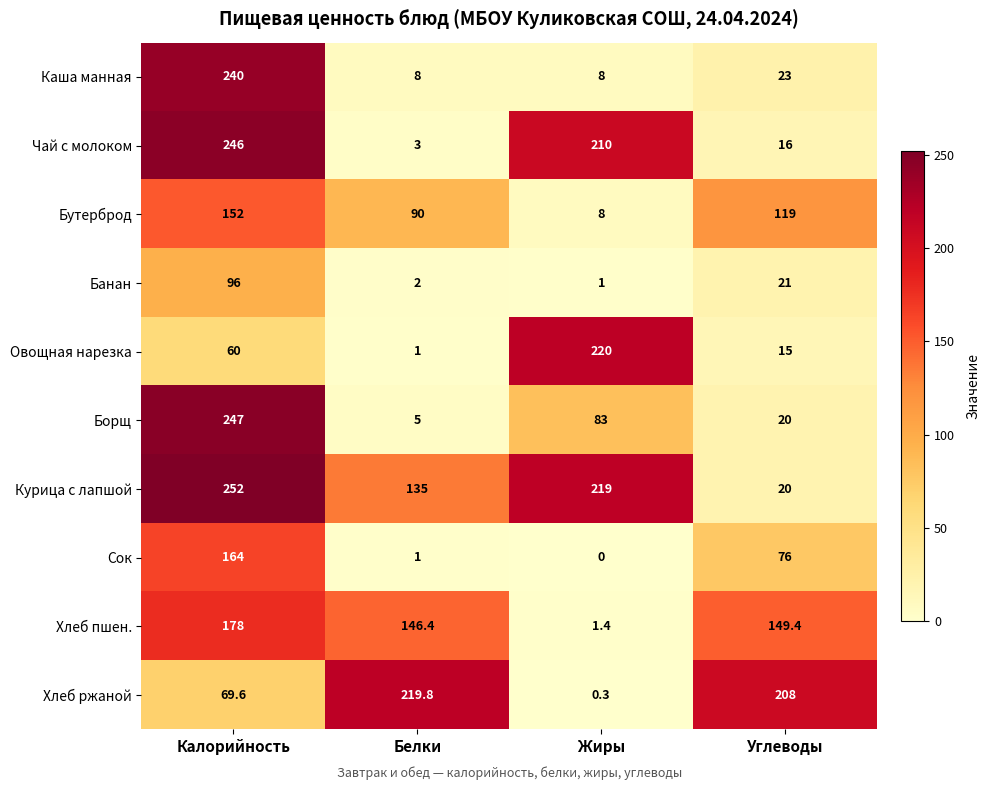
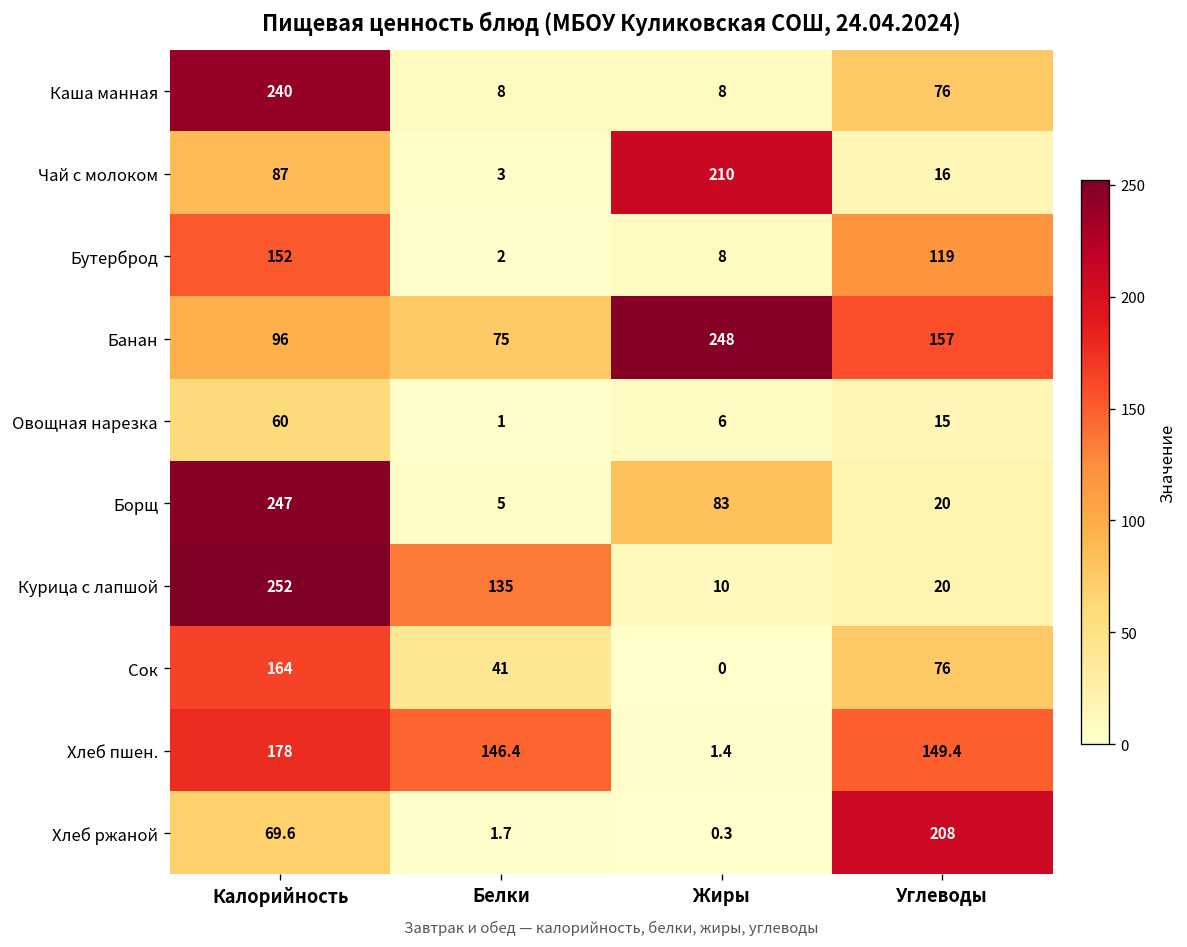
Каша манная, Углеводы: 23 -> 76
Чай с молоком, Калорийность: 246 -> 87
Бутерброд, Белки: 90 -> 2
Банан, Белки: 2 -> 75
Банан, Жиры: 1 -> 248
Банан, Углеводы: 21 -> 157
Овощная нарезка, Жиры: 220 -> 6
Курица с лапшой, Жиры: 219 -> 10
Сок, Белки: 1 -> 41
Хлеб ржаной, Белки: 219.8 -> 1.7
